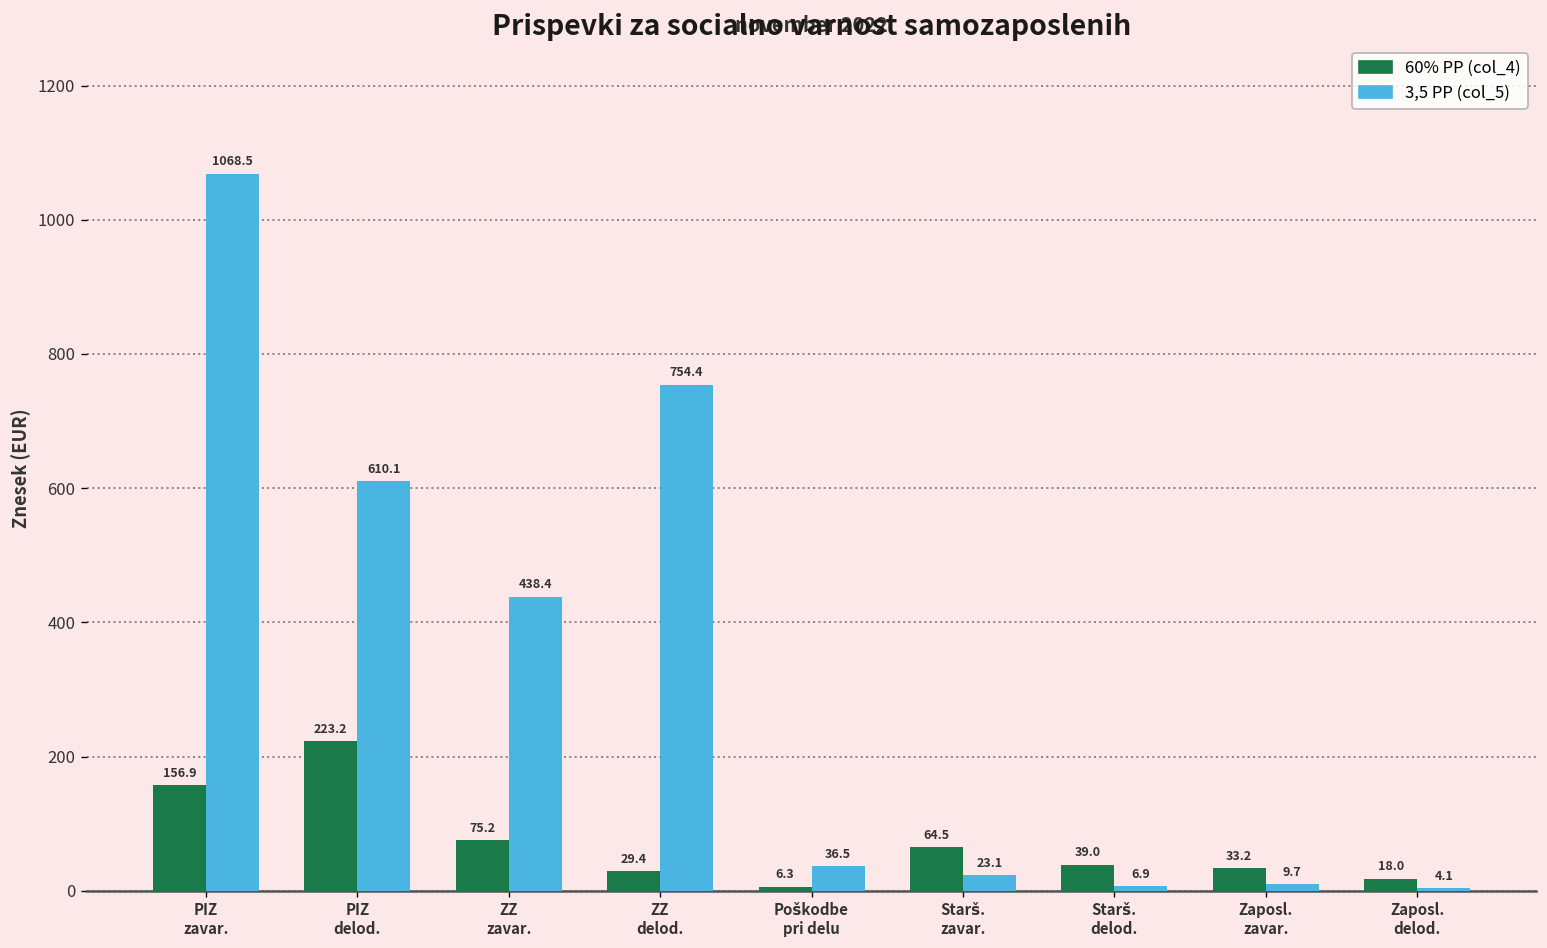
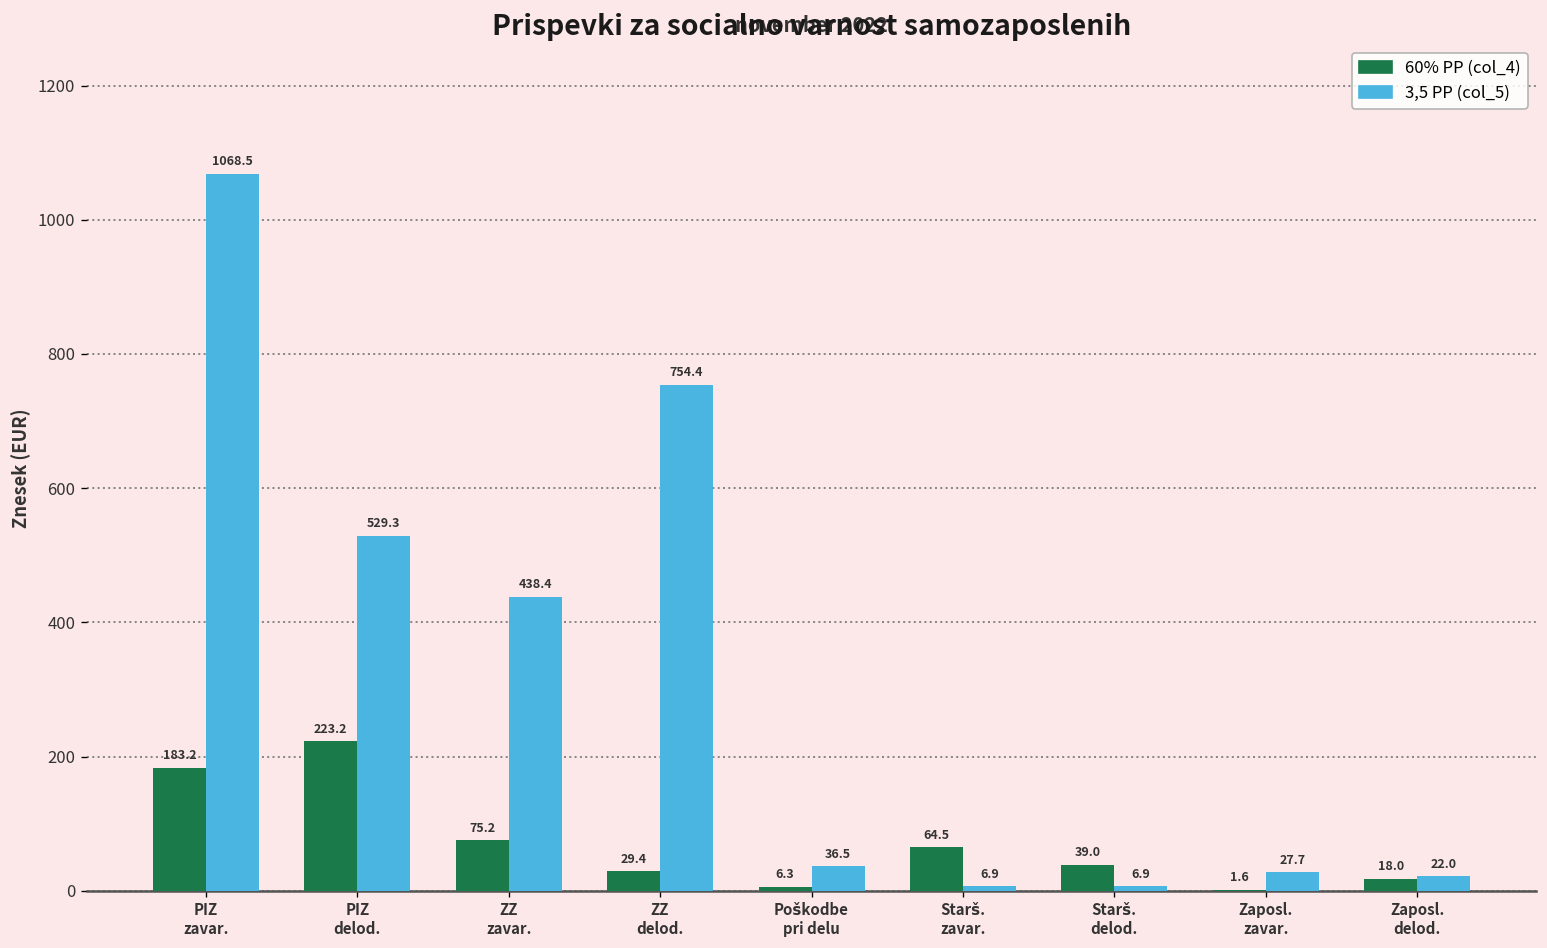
60% PP (col_4), PIZ zavar.: 156.9 -> 183.2
3,5 PP (col_5), PIZ delod.: 610.1 -> 529.3
3,5 PP (col_5), Starš. zavar.: 23.1 -> 6.9
60% PP (col_4), Zaposl. zavar.: 33.2 -> 1.6
3,5 PP (col_5), Zaposl. zavar.: 9.7 -> 27.7
3,5 PP (col_5), Zaposl. delod.: 4.1 -> 22.0
